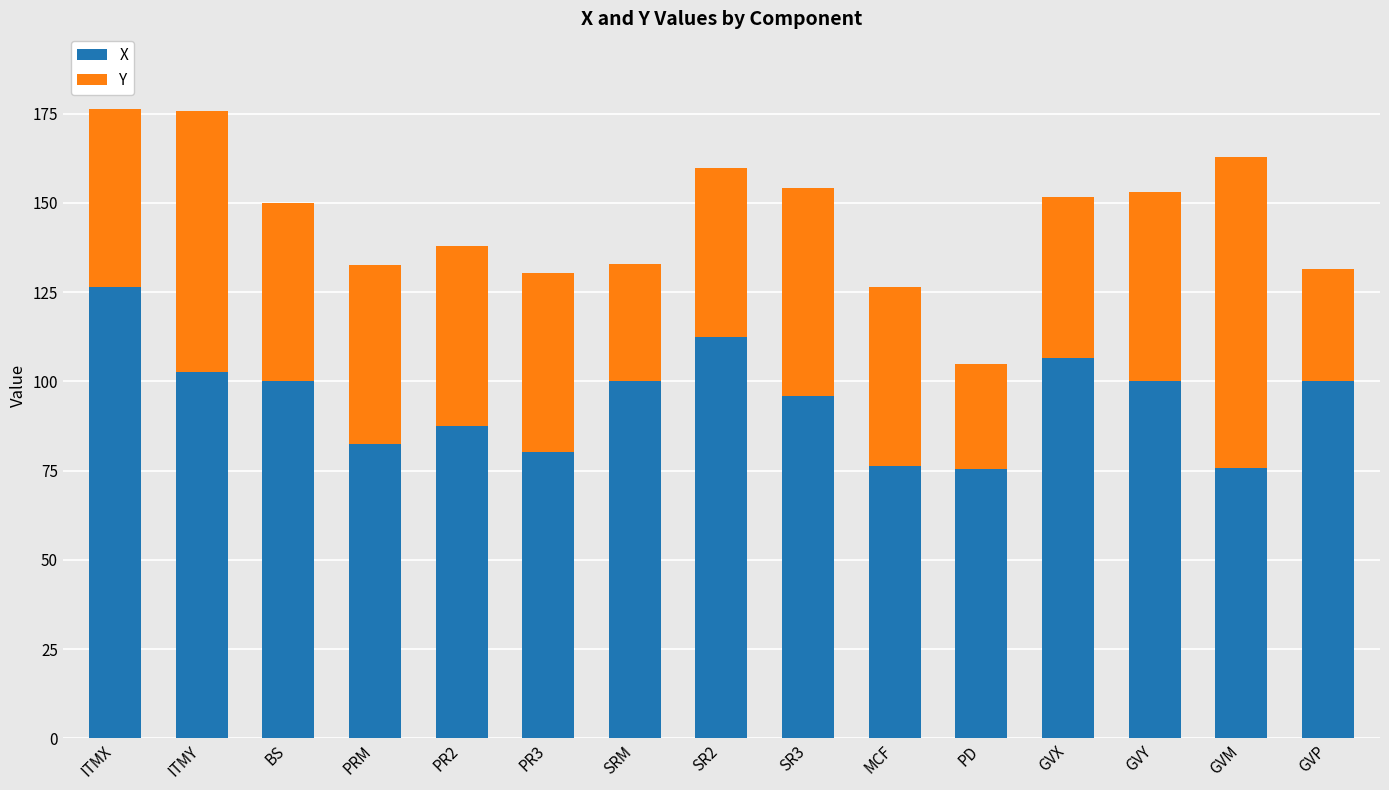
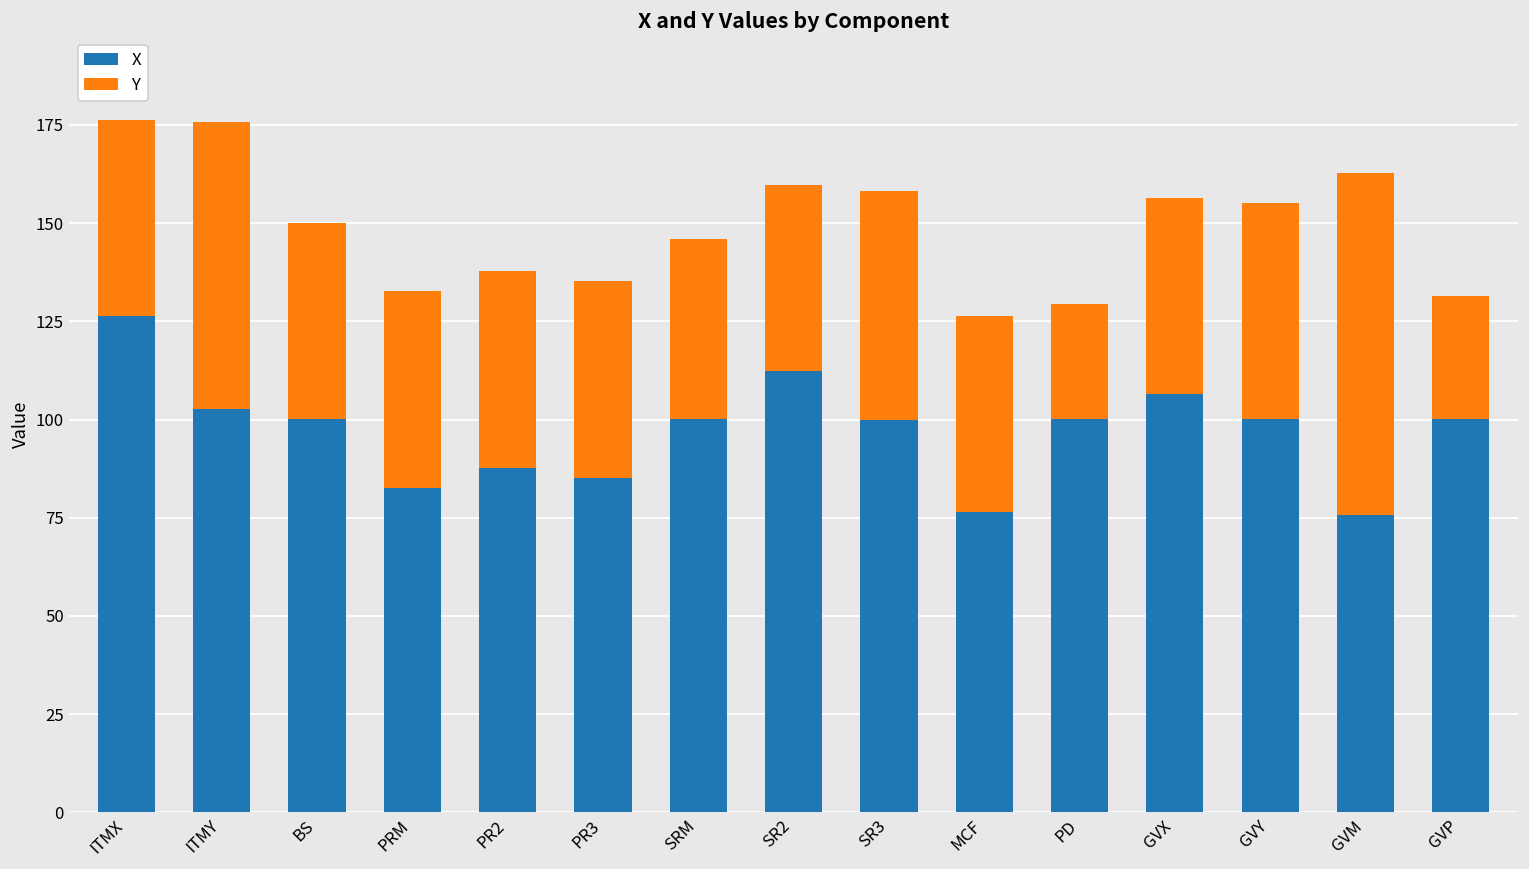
X, PR3: 80 -> 85
Y, SRM: 33 -> 46
X, SR3: 96 -> 100
X, PD: 76 -> 100
Y, GVX: 45 -> 50
Y, GVY: 53 -> 55
